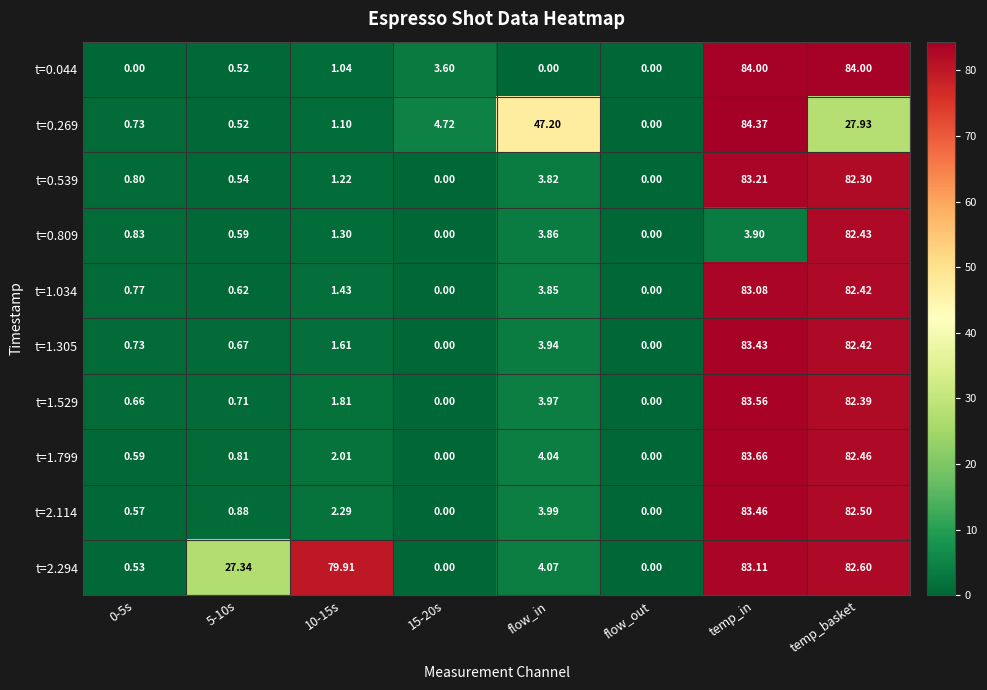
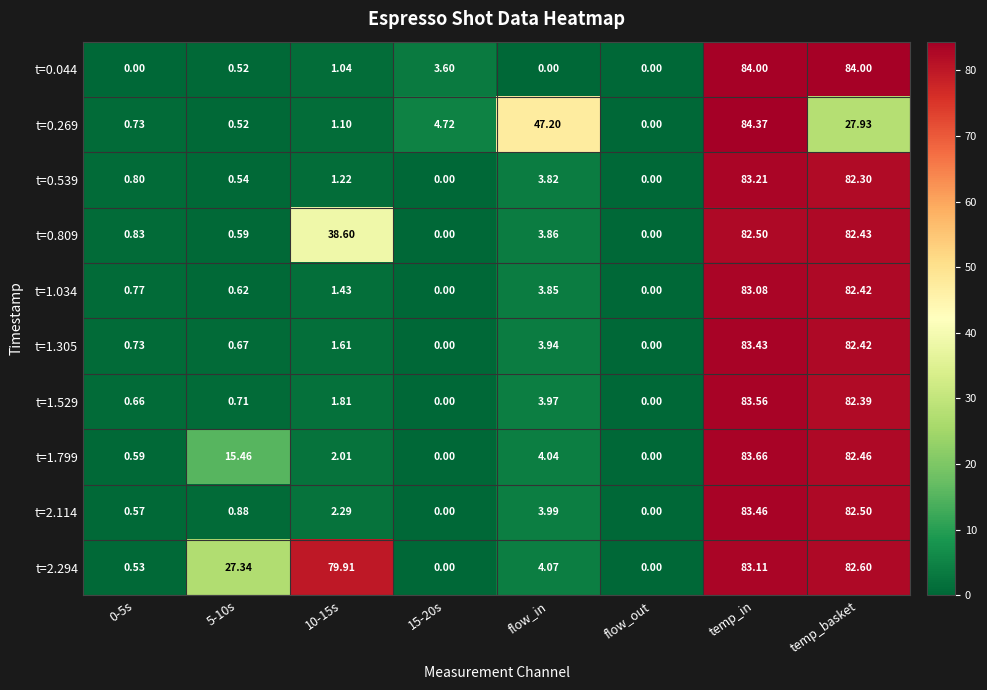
t=0.809, 10-15s: 1.30 -> 38.60
t=0.809, temp_in: 3.90 -> 82.50
t=1.799, 5-10s: 0.81 -> 15.46
